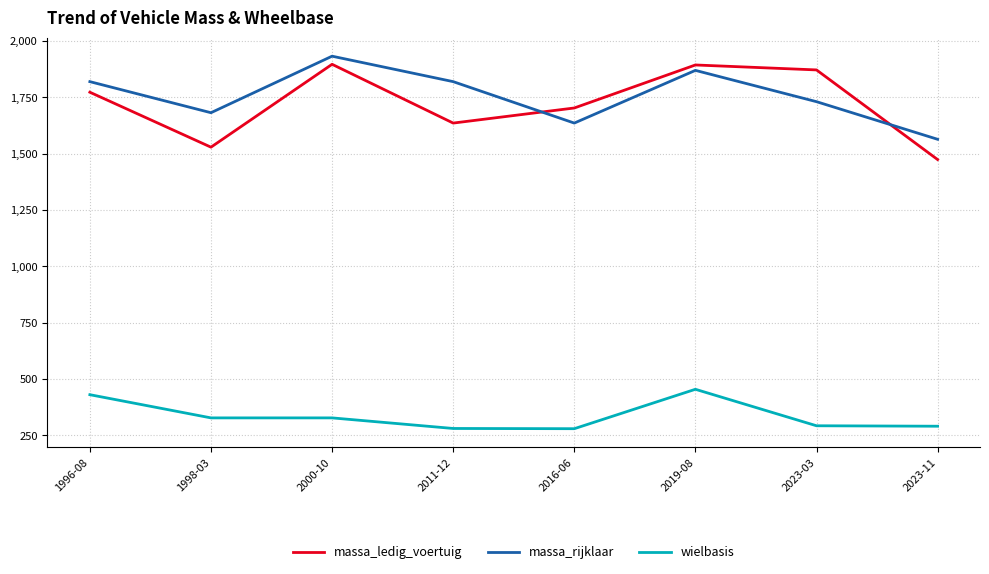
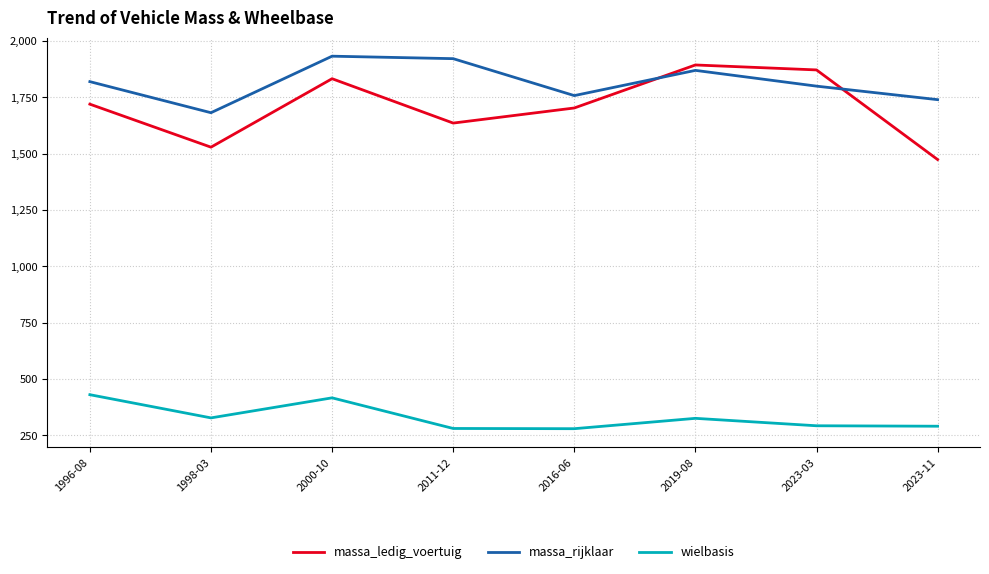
massa_ledig_voertuig, 1996-08: 1,770 -> 1,720
massa_ledig_voertuig, 2000-10: 1,900 -> 1,830
wielbasis, 2000-10: 330 -> 420
massa_rijklaar, 2011-12: 1,820 -> 1,920
massa_rijklaar, 2016-06: 1,640 -> 1,760
wielbasis, 2019-08: 450 -> 330
massa_rijklaar, 2023-03: 1,730 -> 1,800
massa_rijklaar, 2023-11: 1,560 -> 1,740
